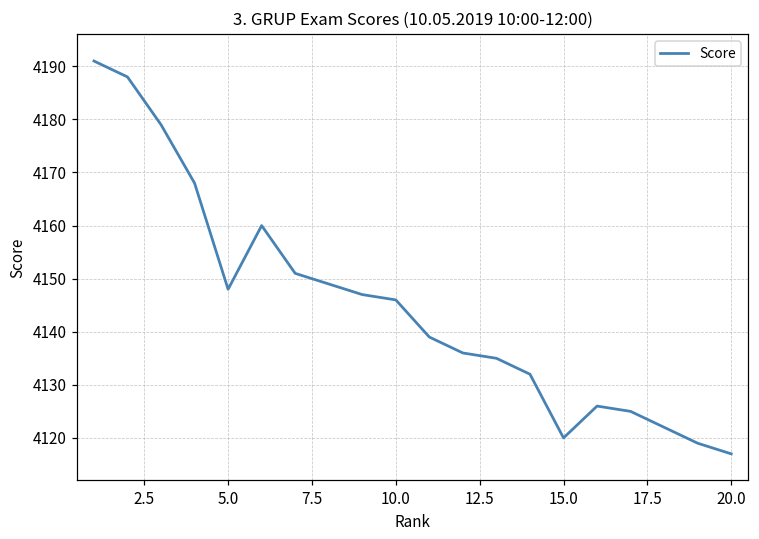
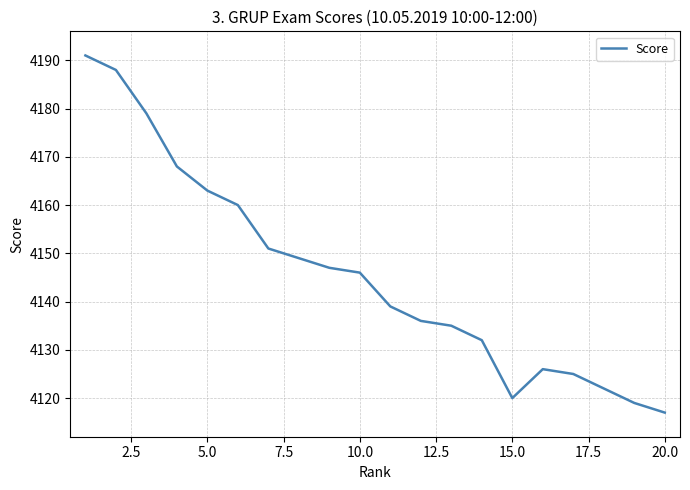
5.0: 4148 -> 4163
